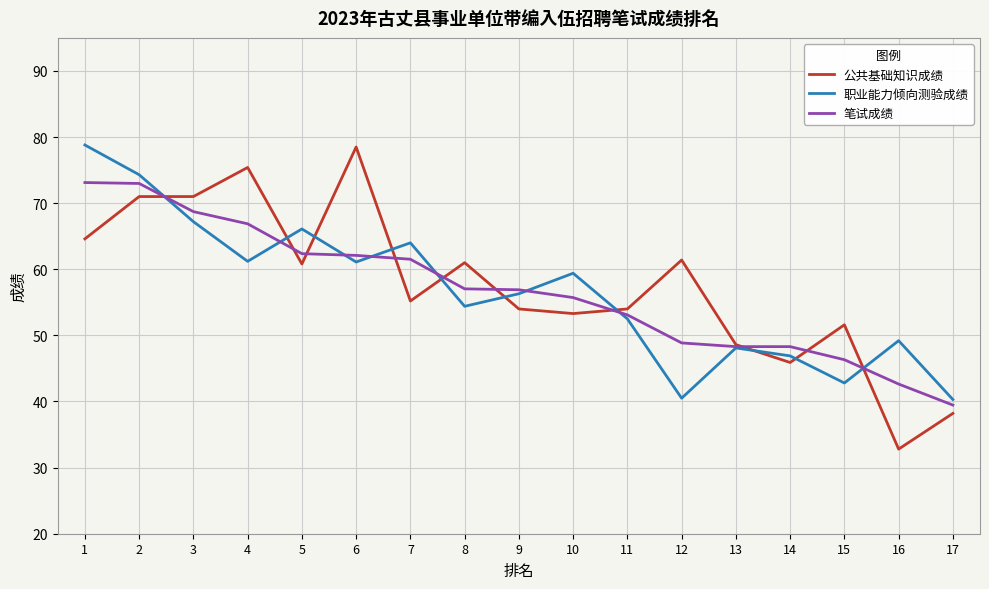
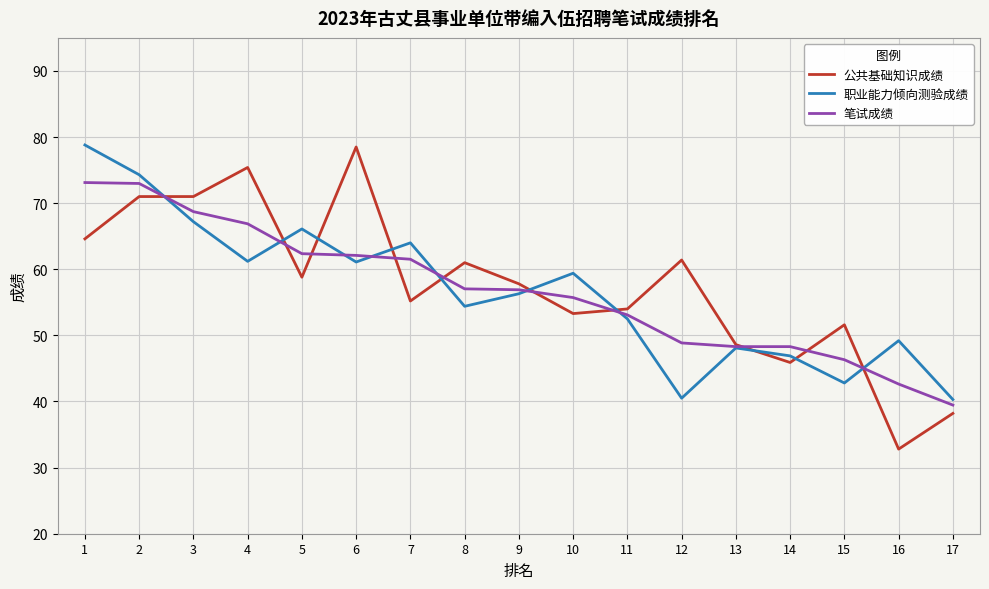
公共基础知识成绩, 5: 61 -> 59
公共基础知识成绩, 9: 54 -> 58
